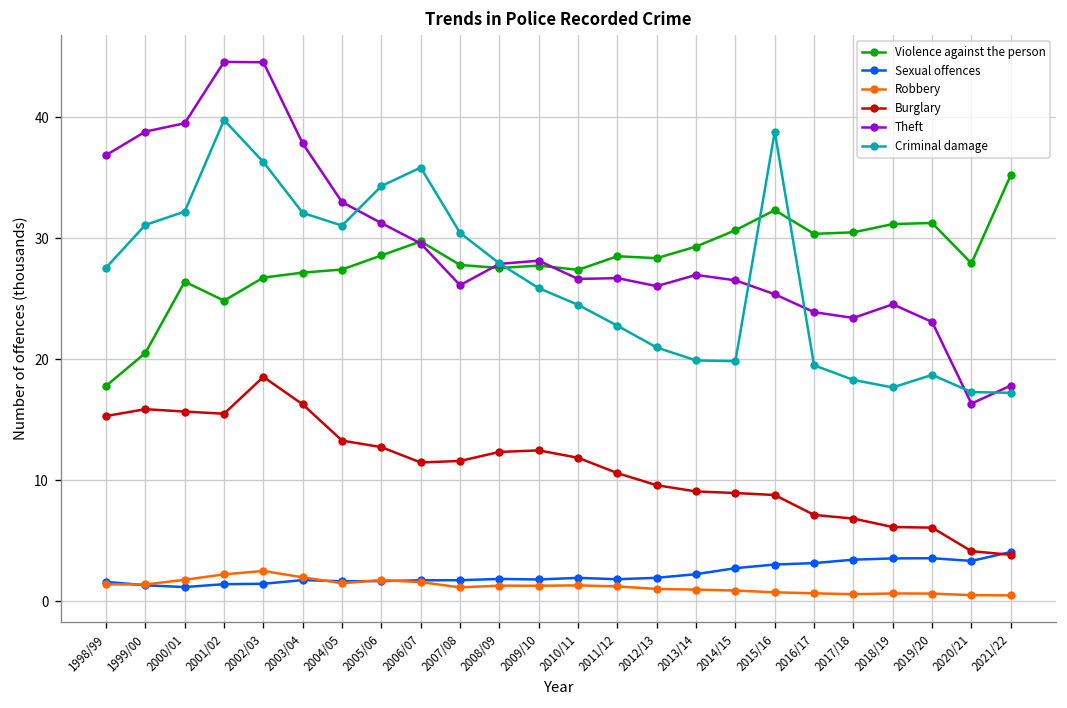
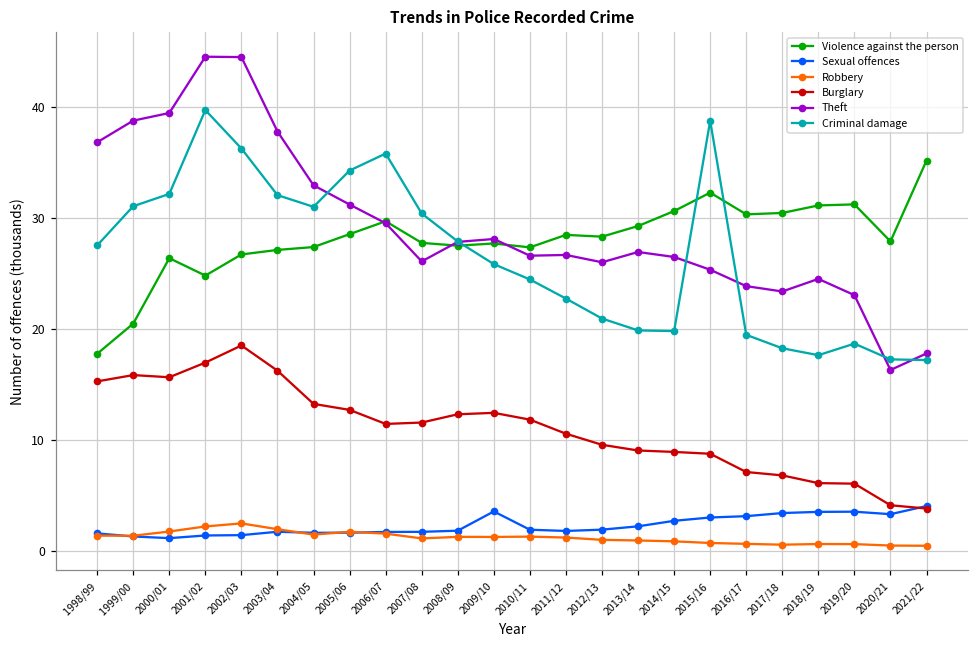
Burglary, 2001/02: 15.5 -> 17.0
Sexual offences, 2009/10: 1.8 -> 3.6
